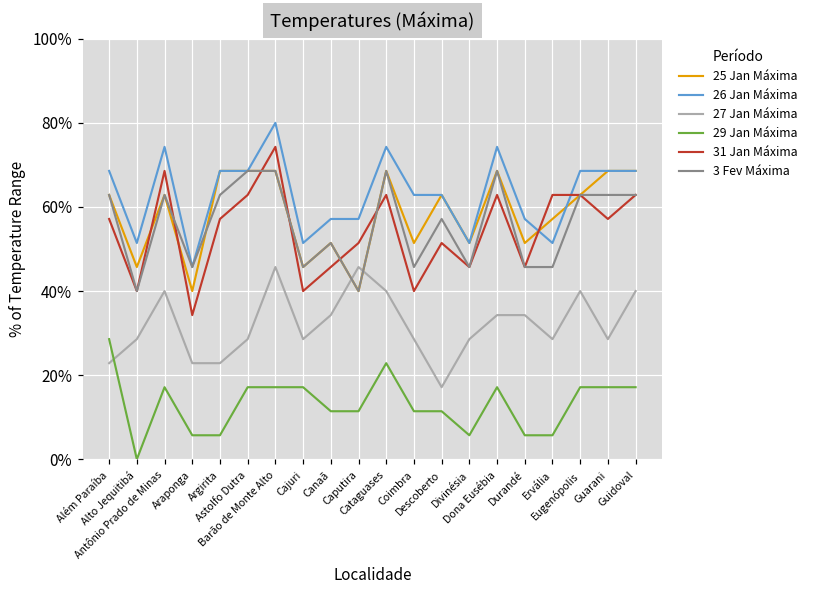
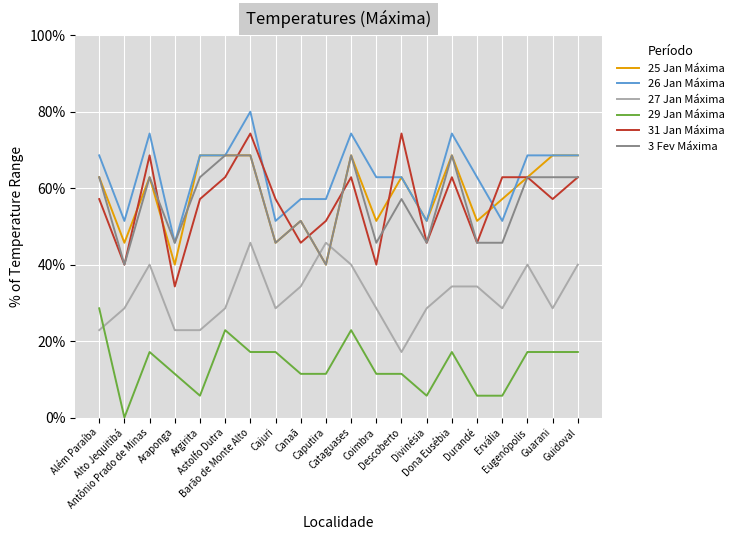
29 Jan Máxima, Araponga: 6% -> 11%
29 Jan Máxima, Astolfo Dutra: 17% -> 23%
31 Jan Máxima, Cajuri: 40% -> 57%
31 Jan Máxima, Descoberto: 51% -> 74%
26 Jan Máxima, Durandé: 57% -> 63%
